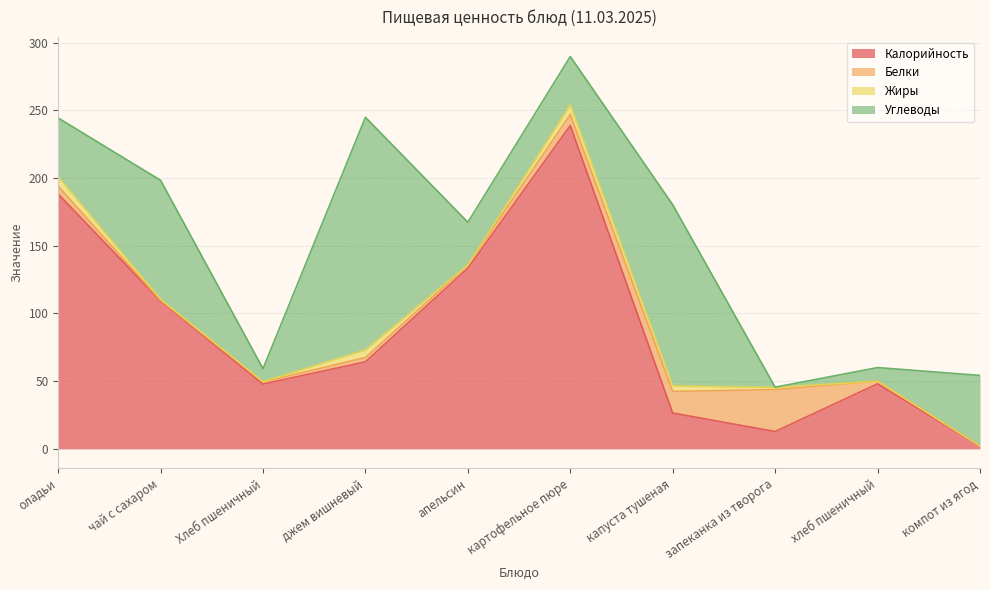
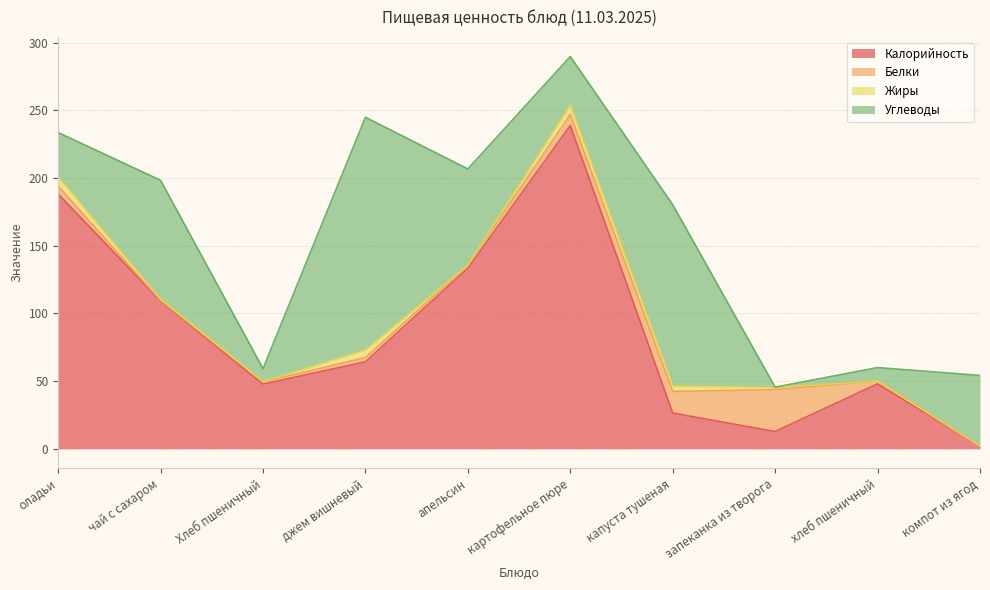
Углеводы, оладьи: 44 -> 33
Углеводы, апельсин: 32 -> 71
